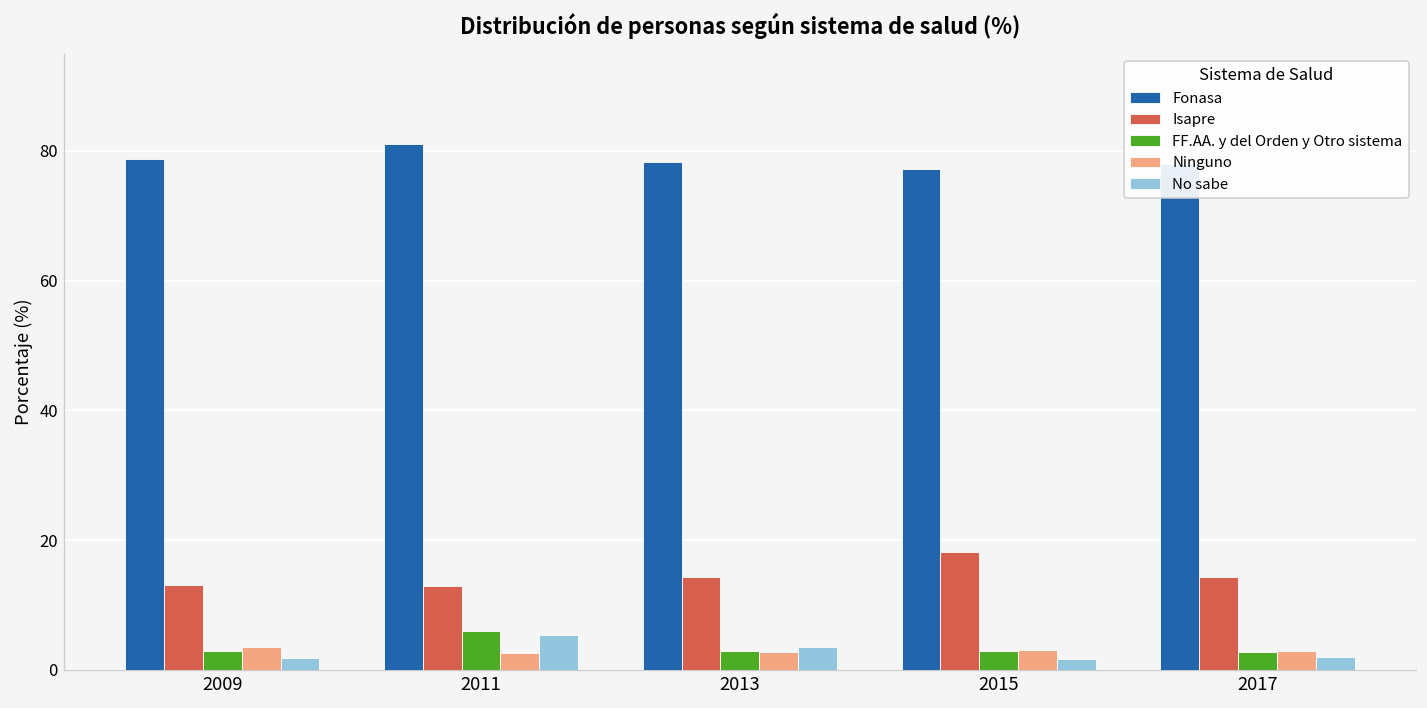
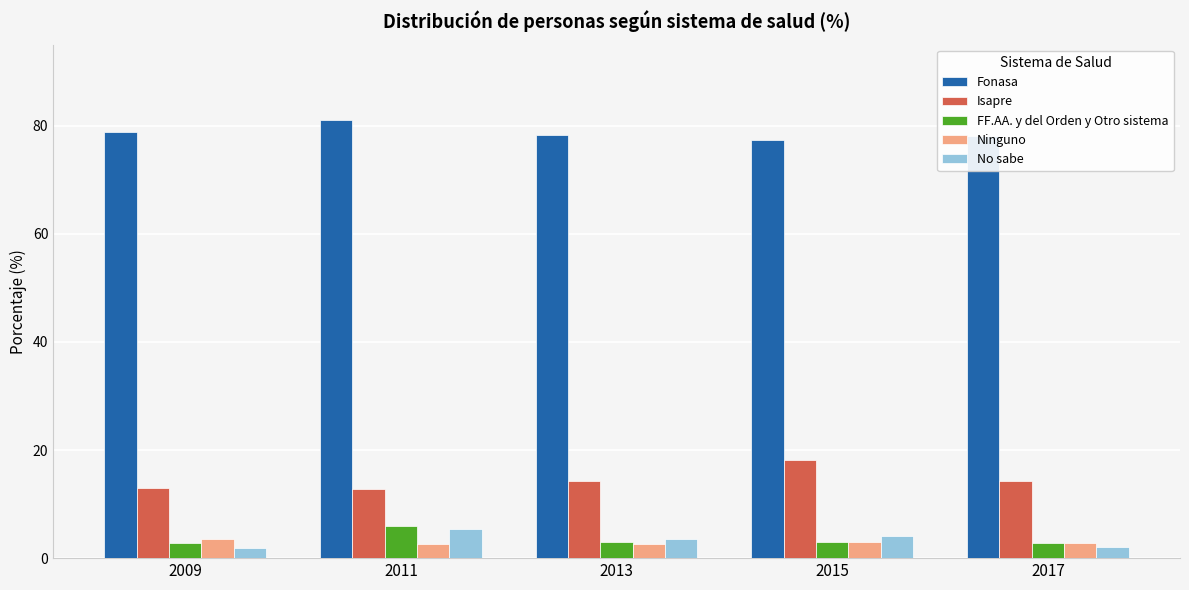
No sabe, 2015: 2 -> 4
